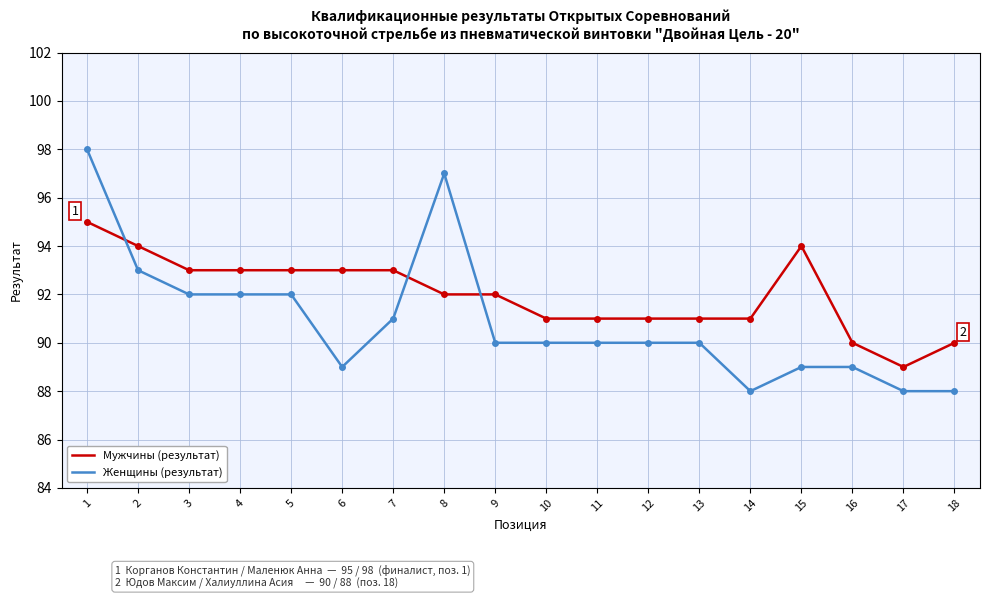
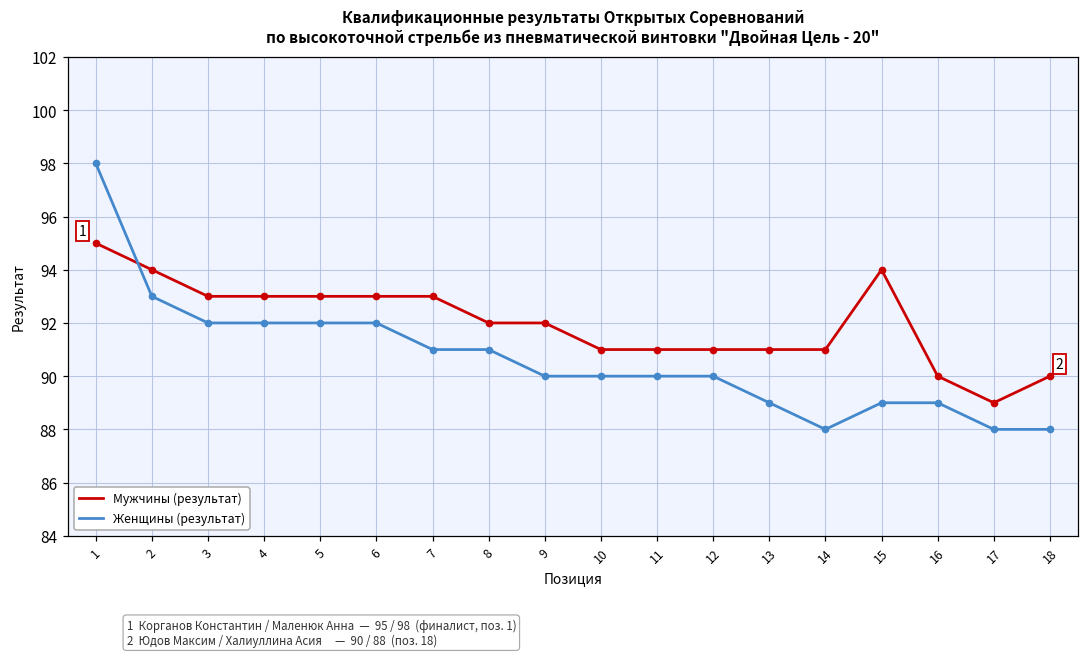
Женщины (результат), 6: 89 -> 92
Женщины (результат), 8: 97 -> 91
Женщины (результат), 13: 90 -> 89
